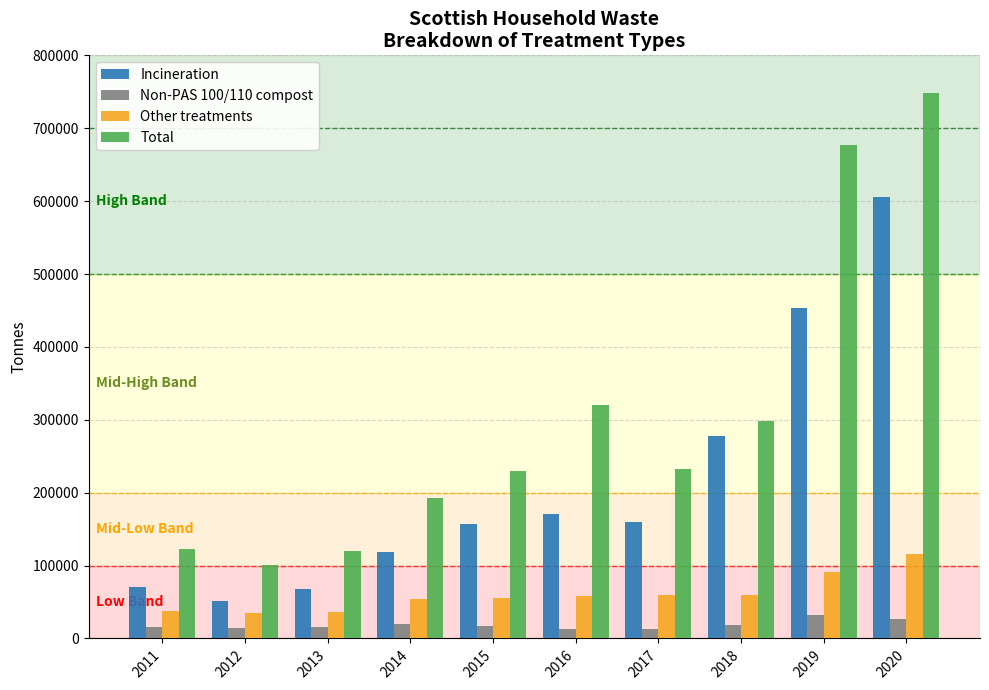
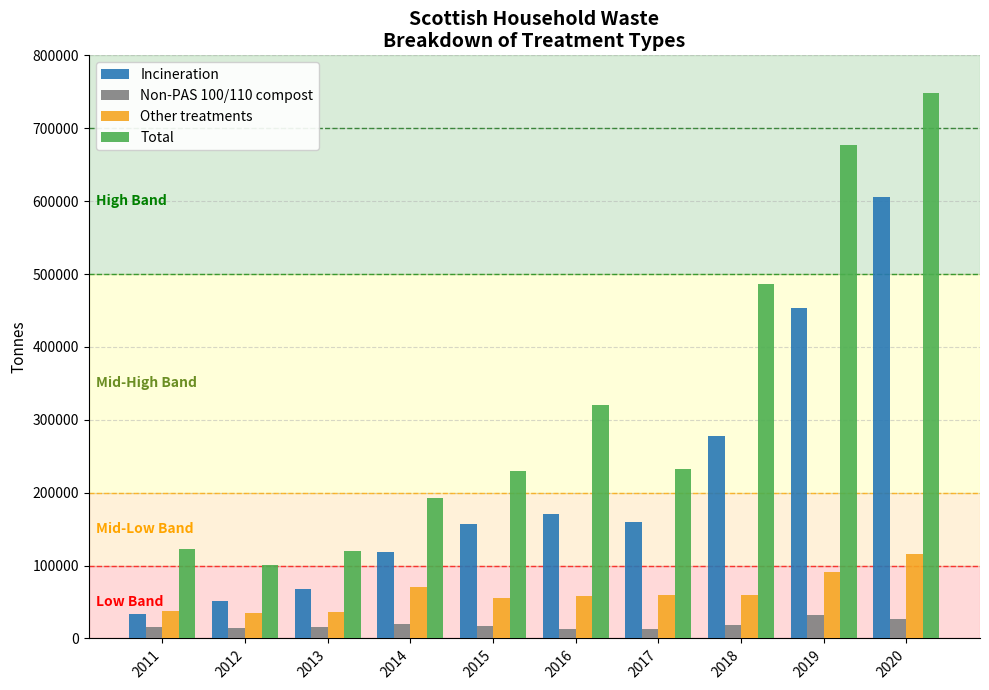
Incineration, 2011: 70000 -> 30000
Other treatments, 2014: 50000 -> 70000
Total, 2018: 300000 -> 490000
